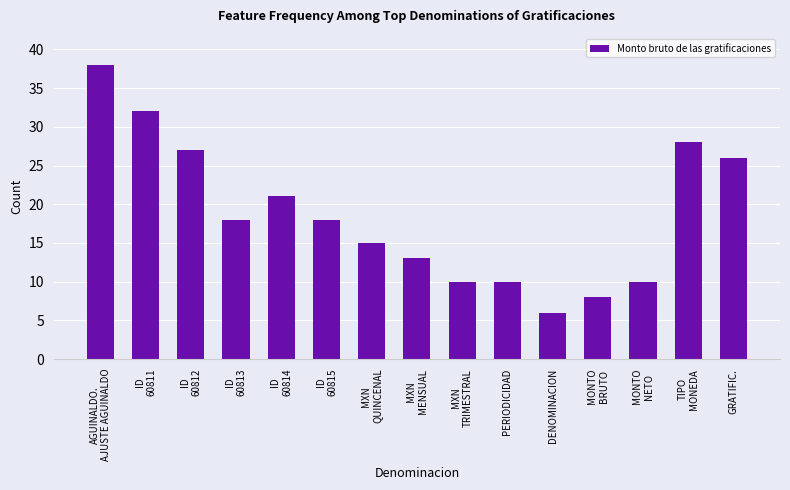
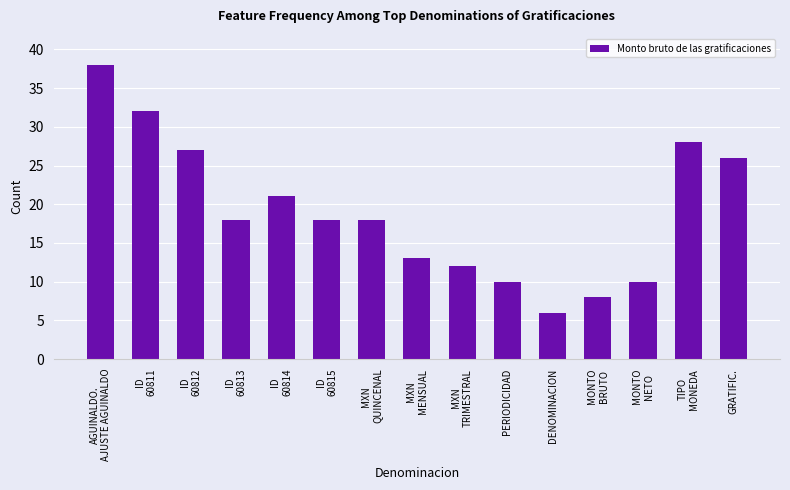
MXN QUINCENAL: 15 -> 18
MXN TRIMESTRAL: 10 -> 12
